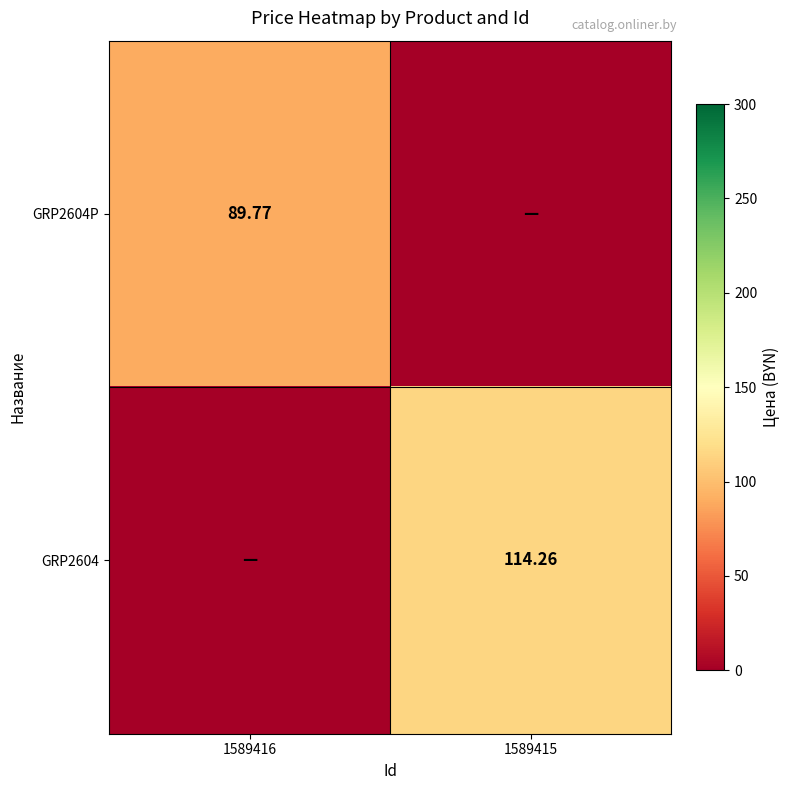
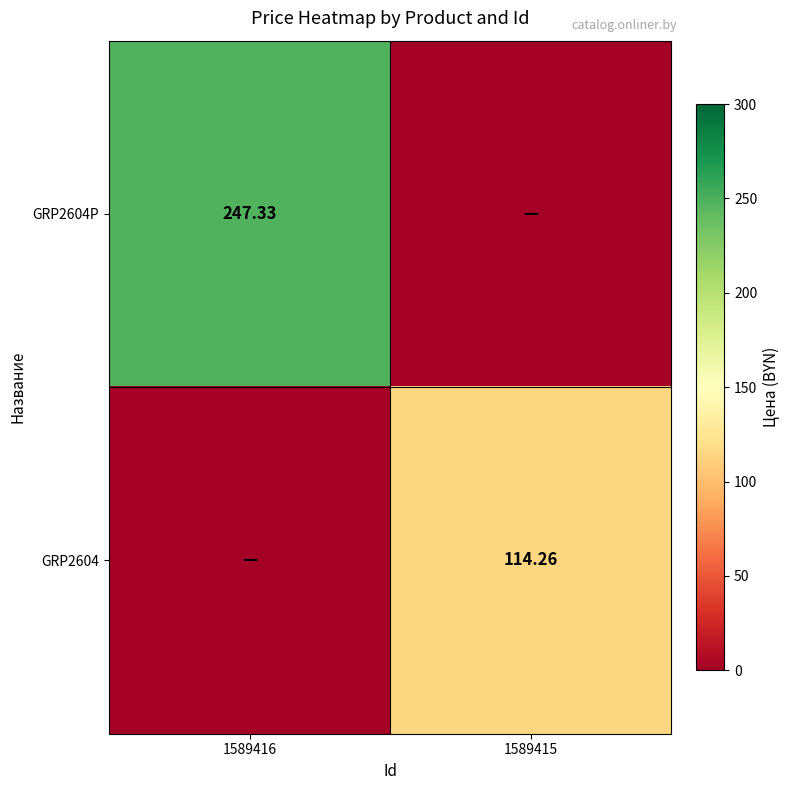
GRP2604P, 1589416: 89.77 -> 247.33
